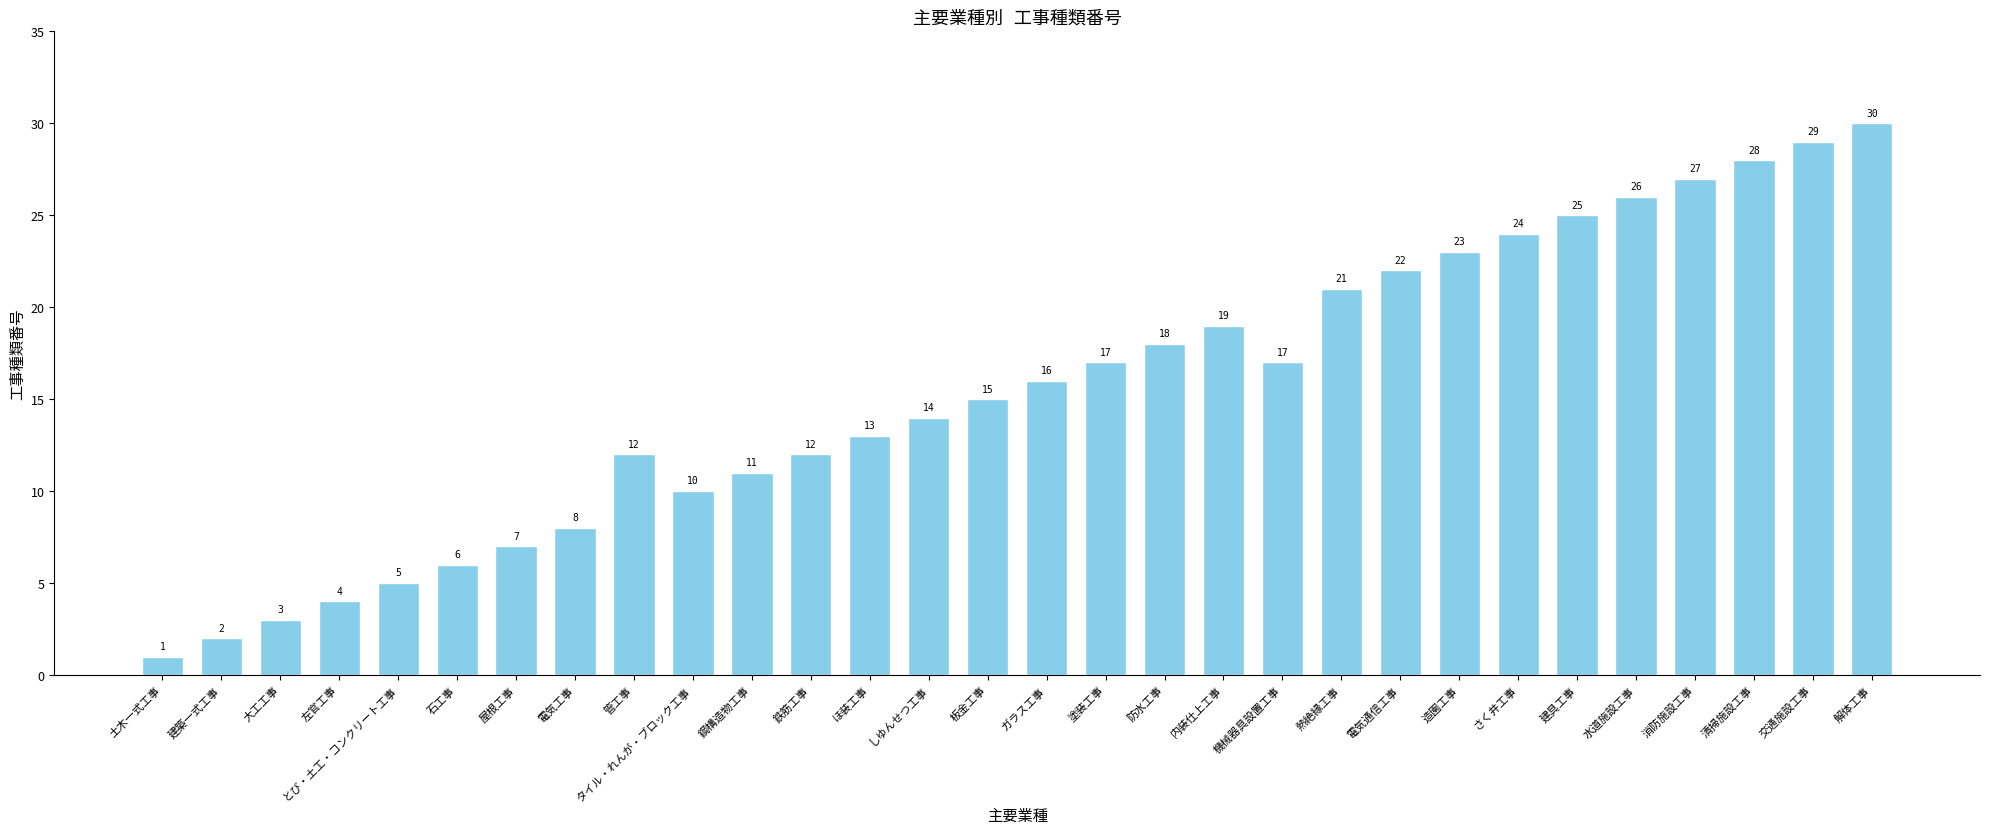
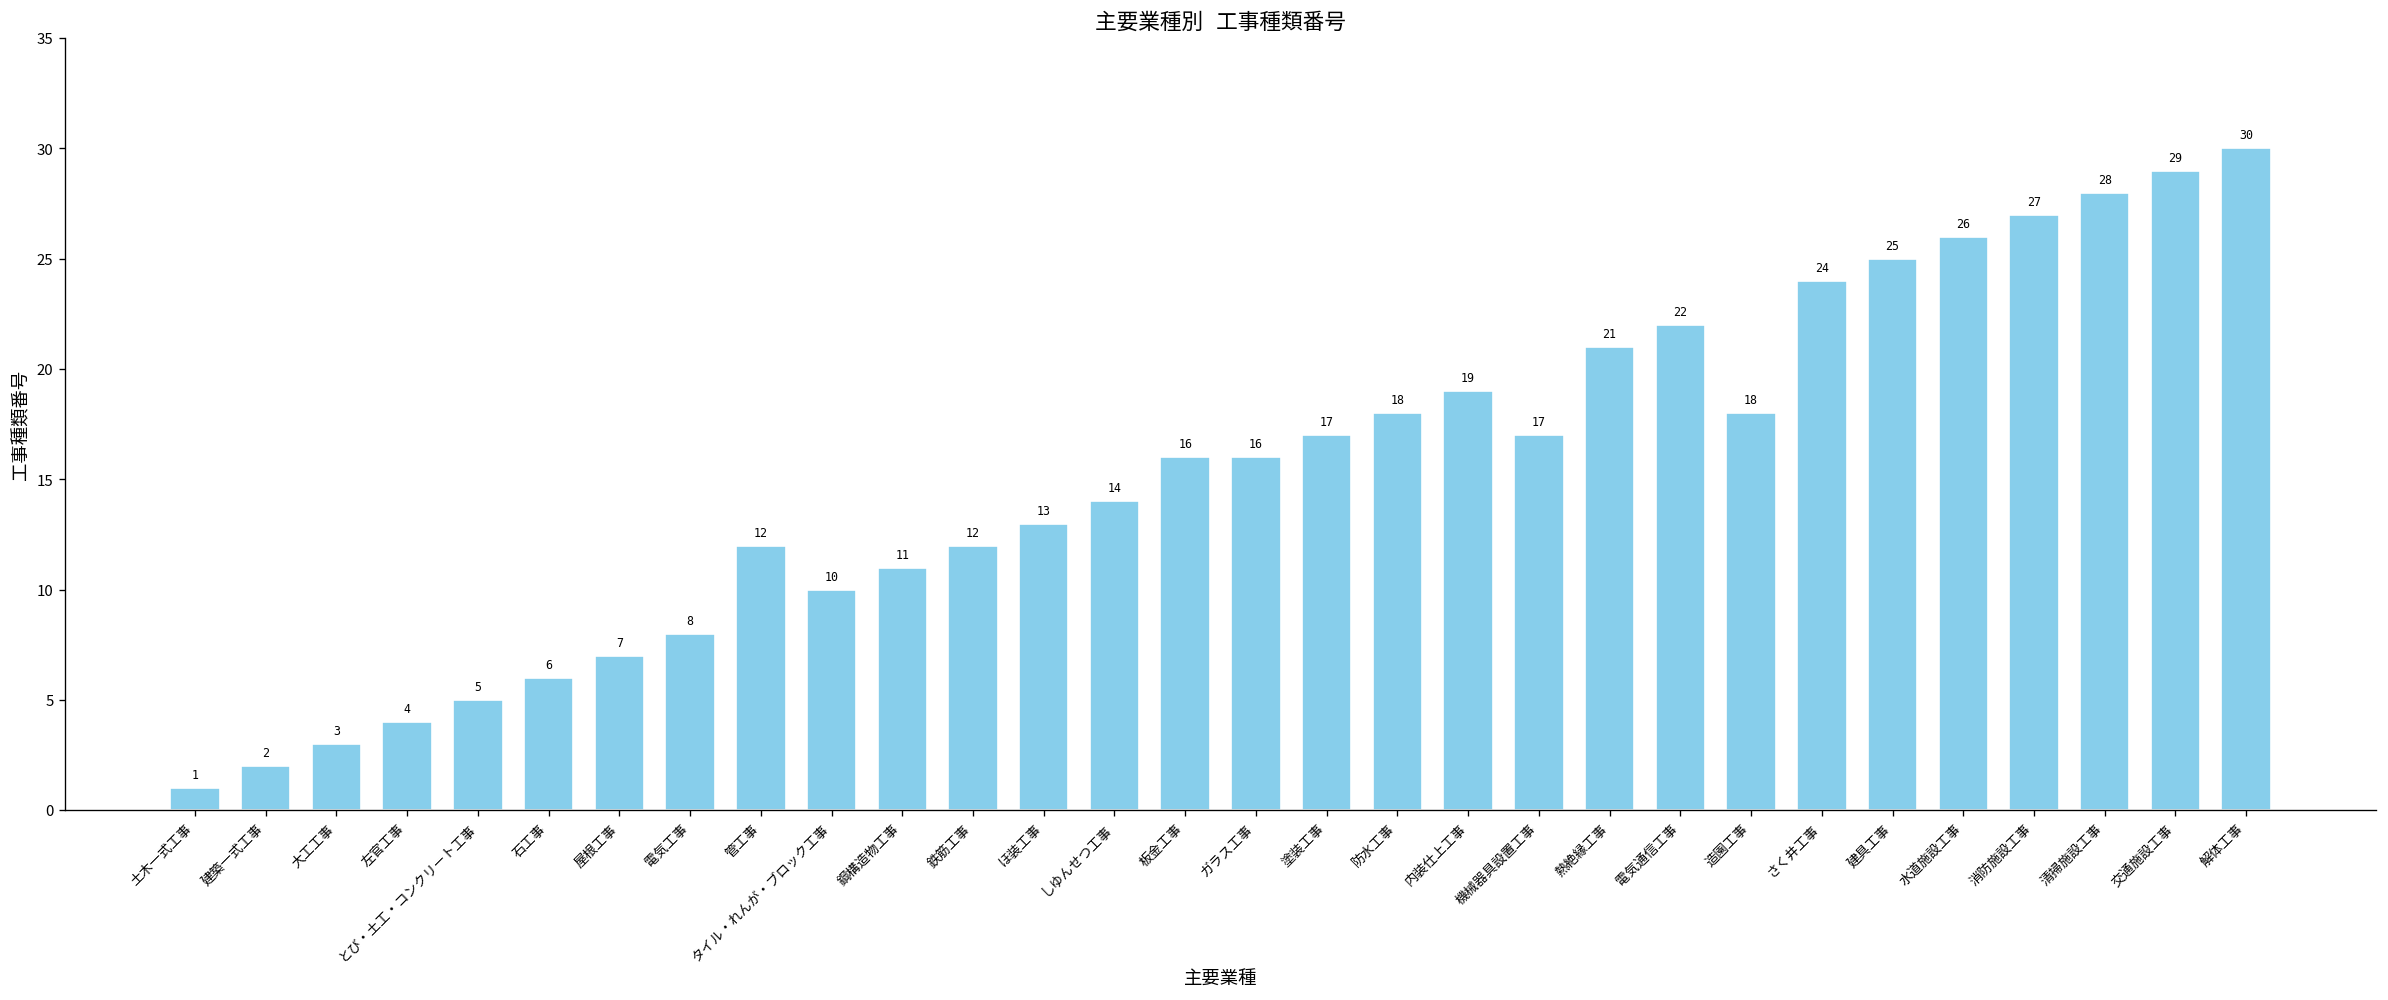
板金工事: 15 -> 16
造園工事: 23 -> 18
